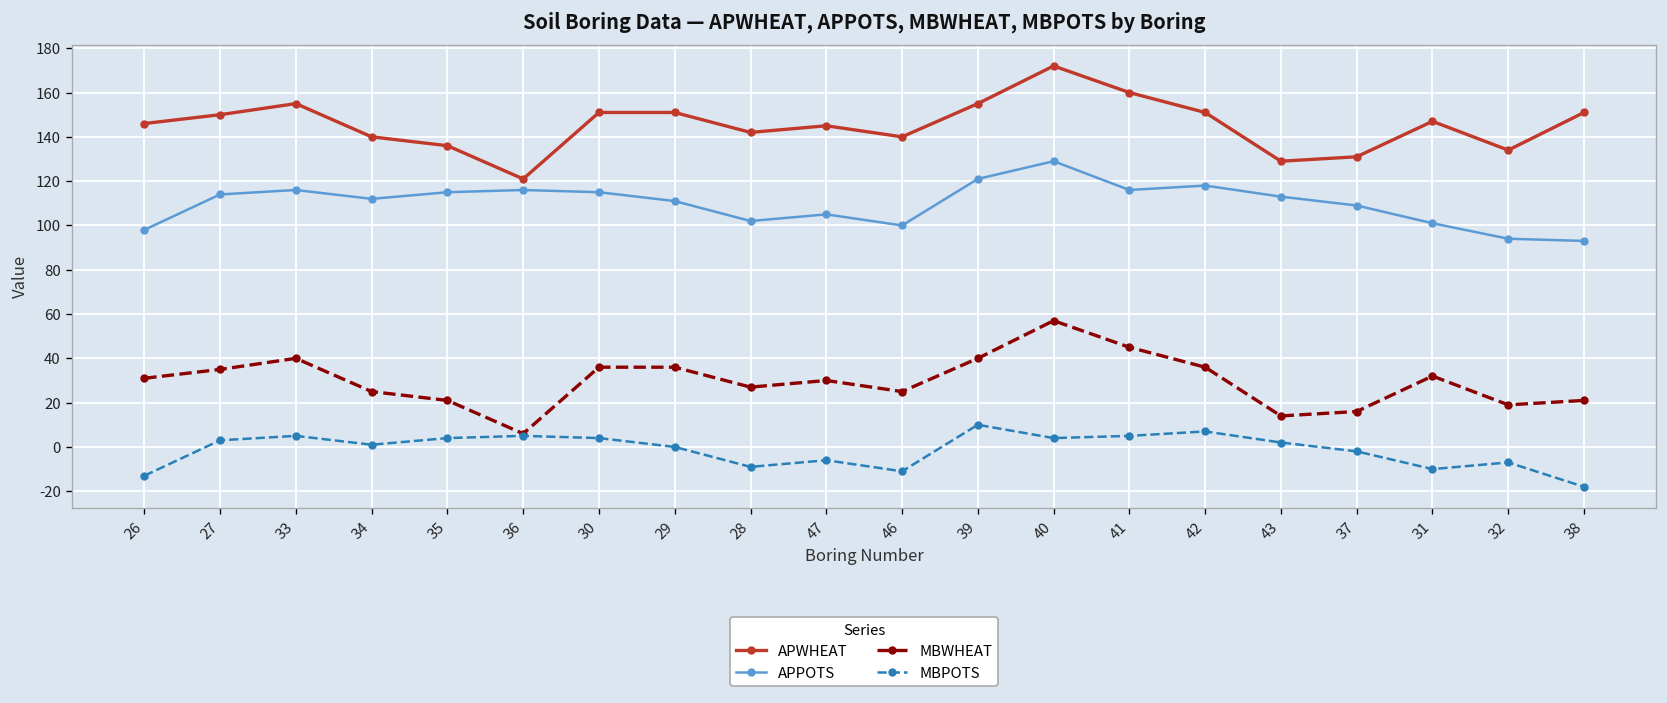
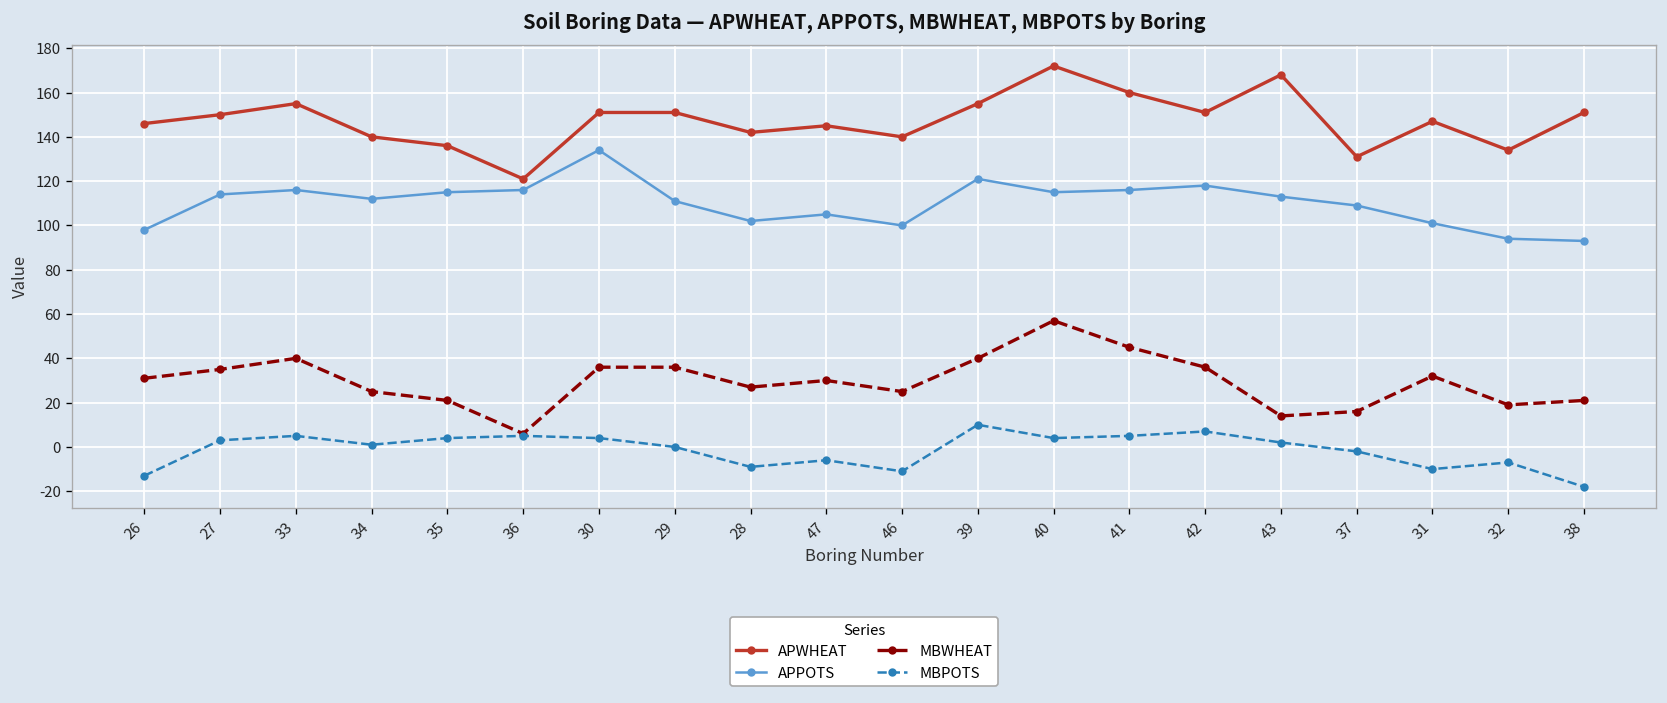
APPOTS, 30: 115 -> 134
APPOTS, 40: 129 -> 115
APWHEAT, 43: 129 -> 168
